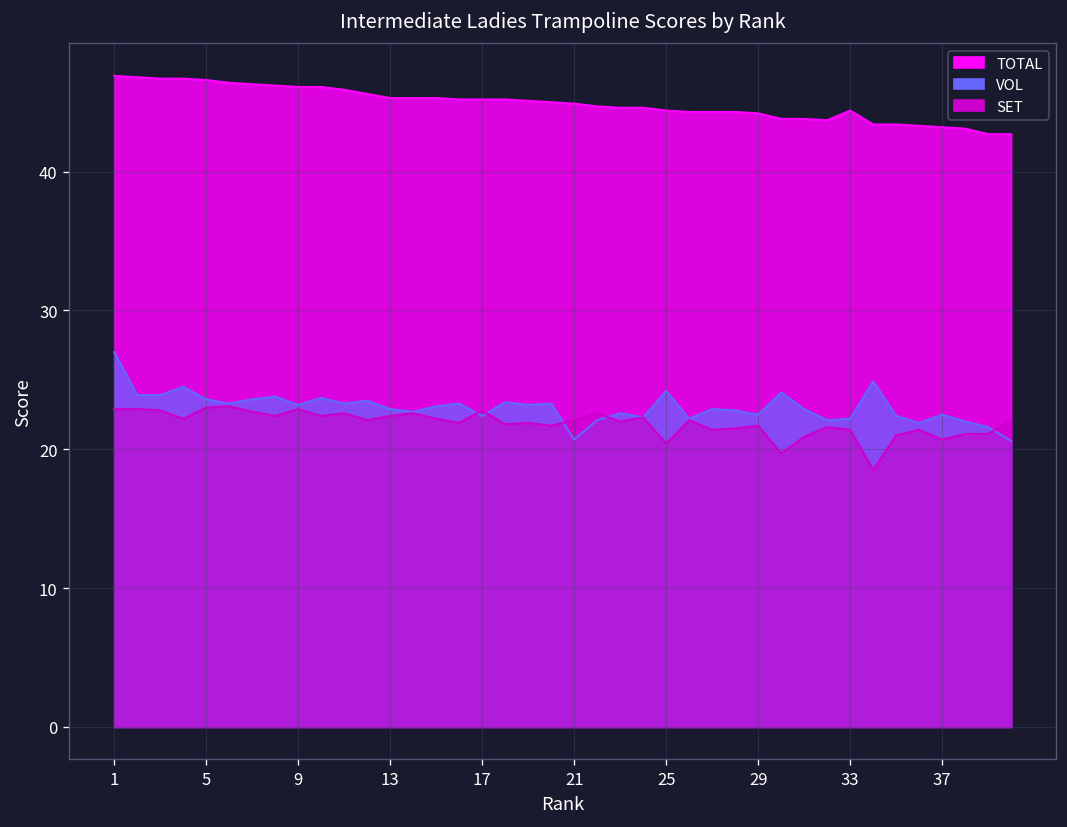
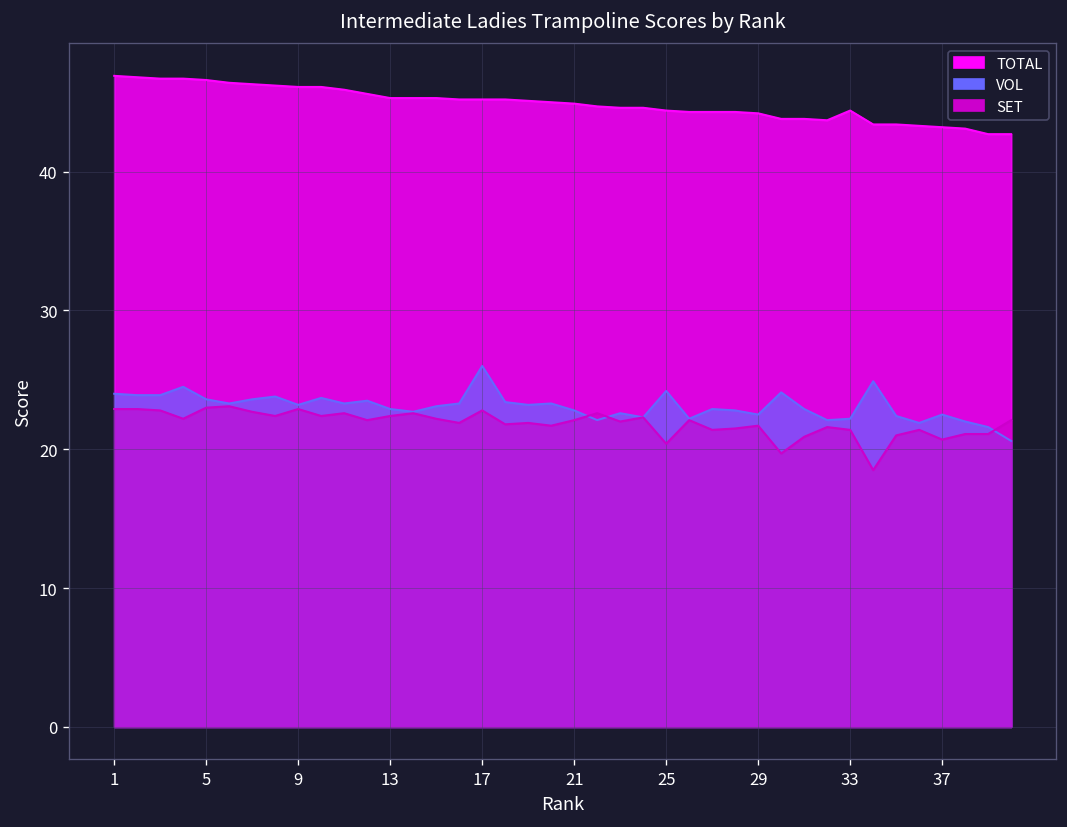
VOL, 1: 27 -> 24
VOL, 17: 22.4 -> 26.0
VOL, 21: 20.7 -> 22.8
